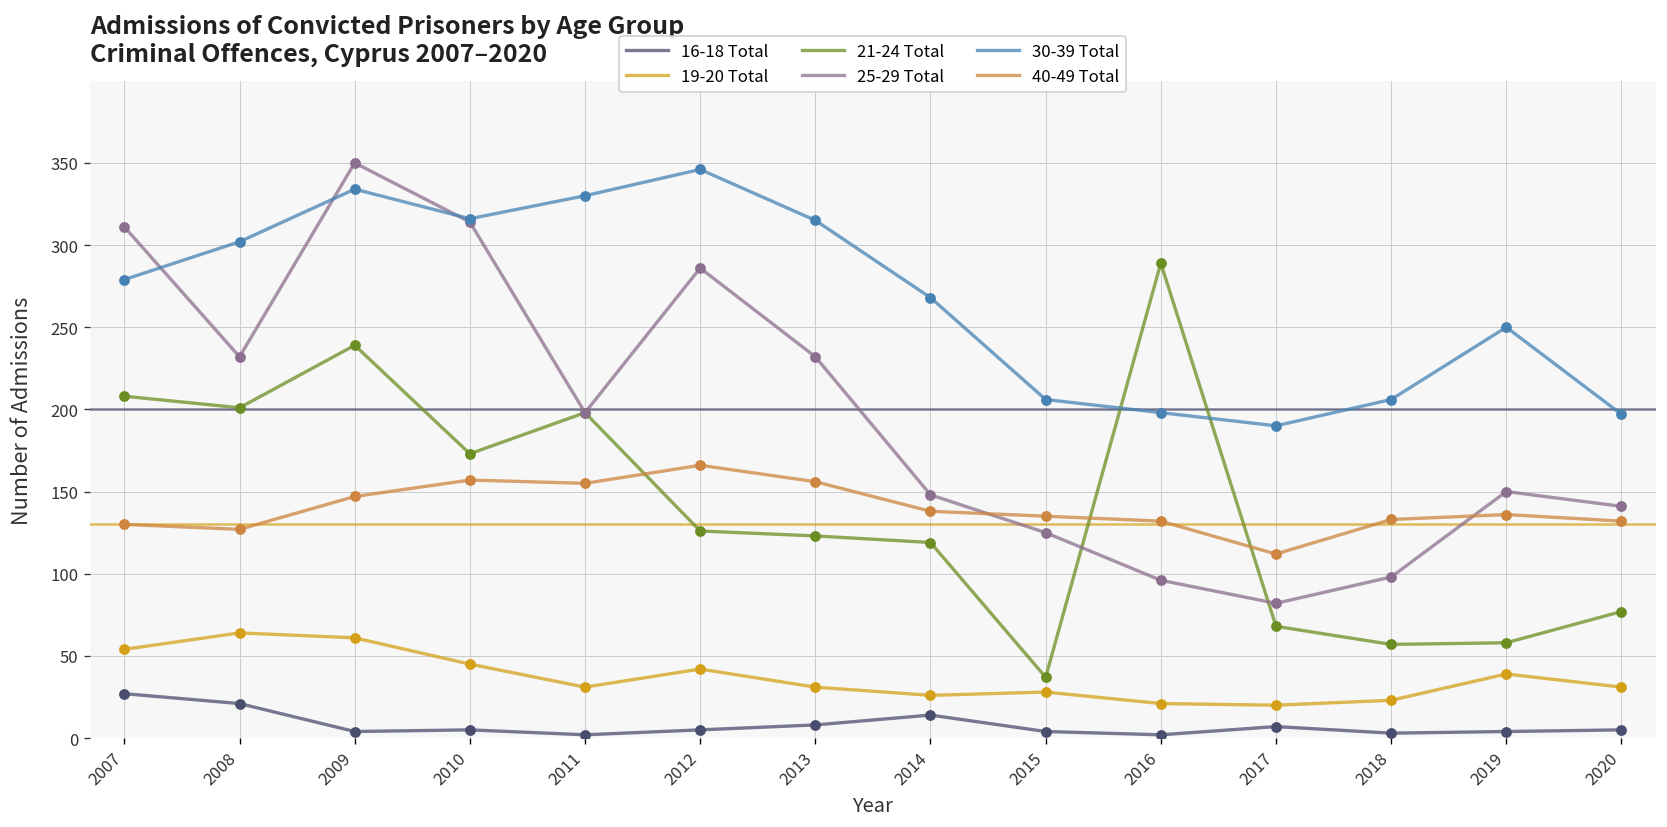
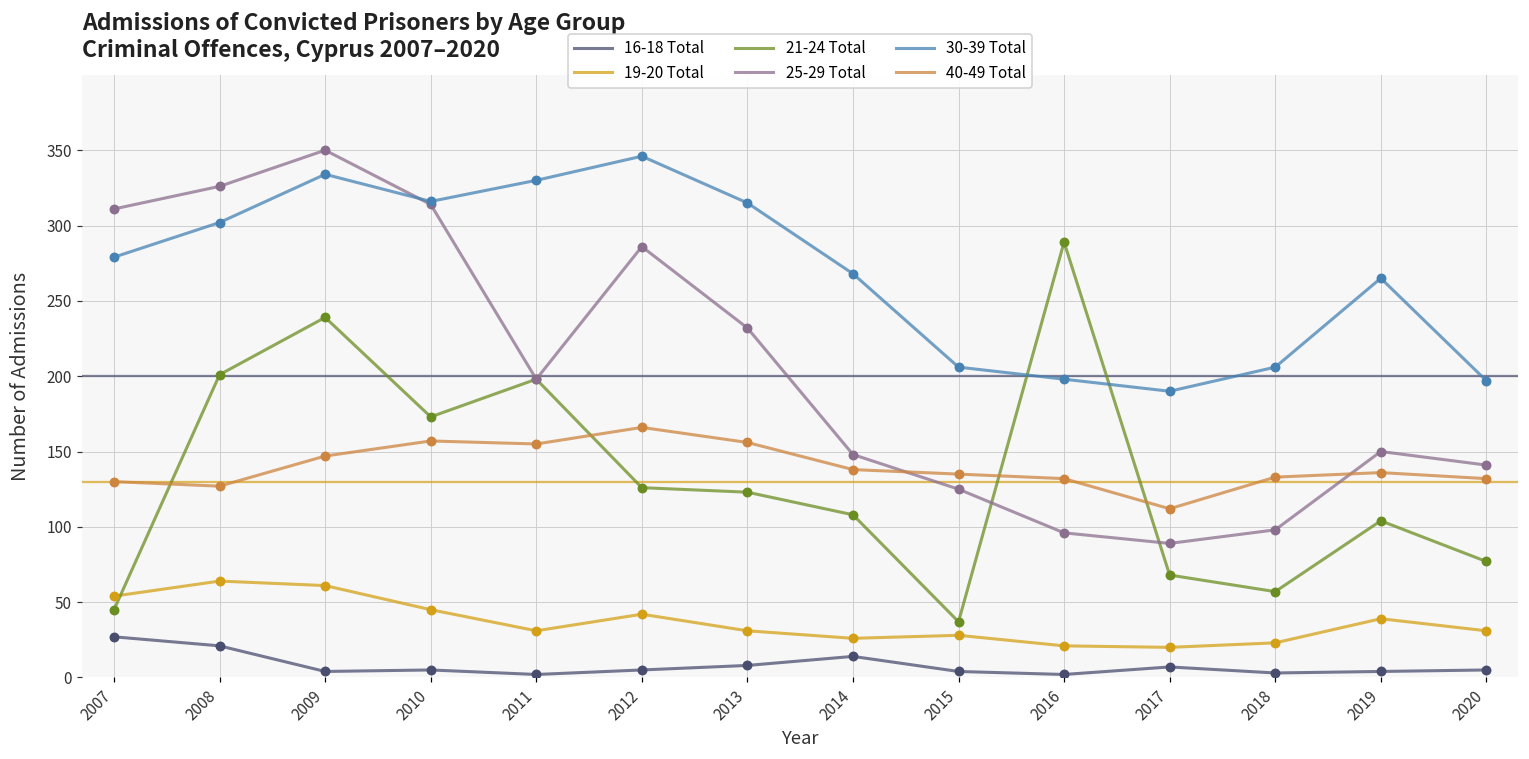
21-24 Total, 2007: 208 -> 45
25-29 Total, 2008: 232 -> 326
21-24 Total, 2014: 119 -> 108
25-29 Total, 2017: 82 -> 89
21-24 Total, 2019: 58 -> 104
30-39 Total, 2019: 250 -> 265
